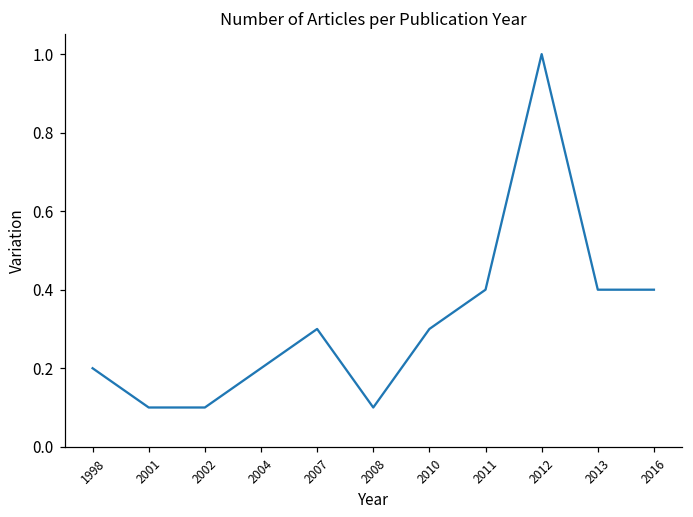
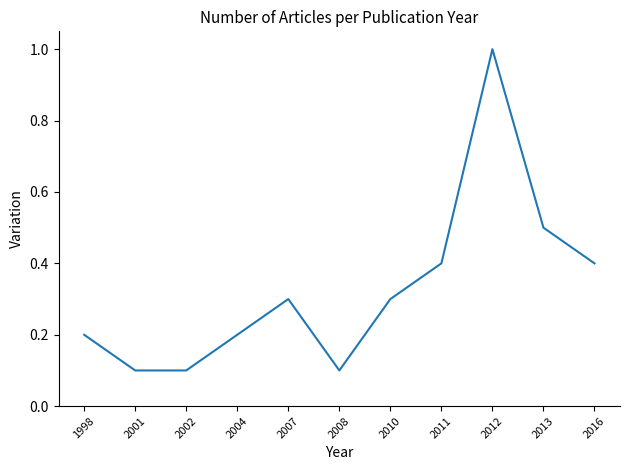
2013: 0.40 -> 0.50
